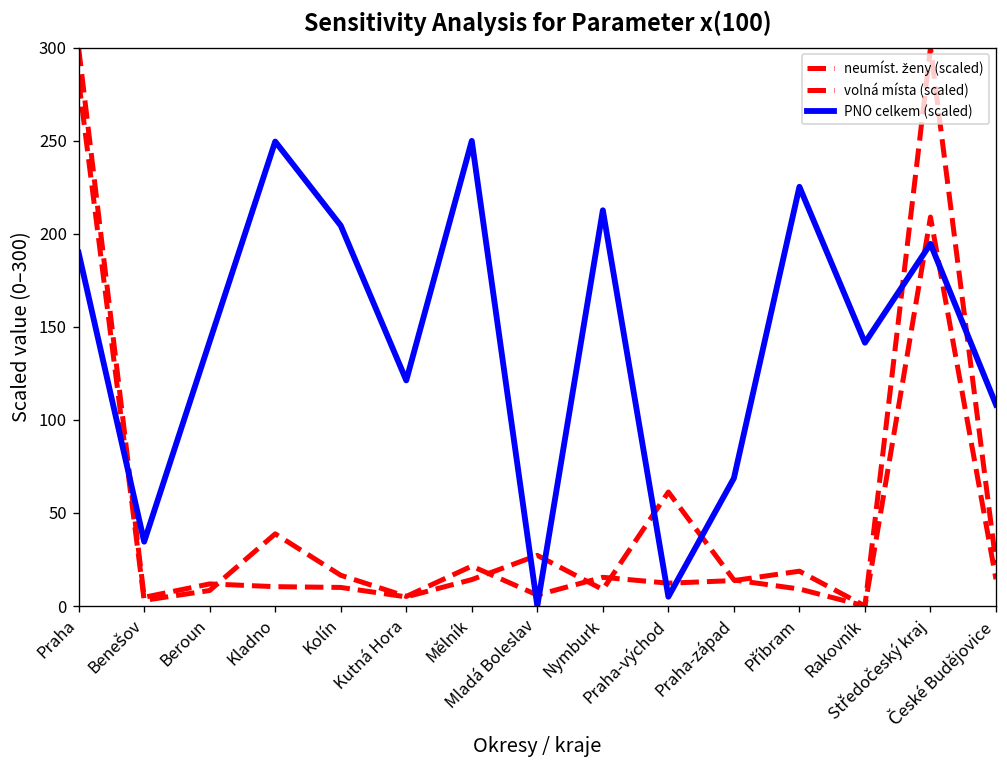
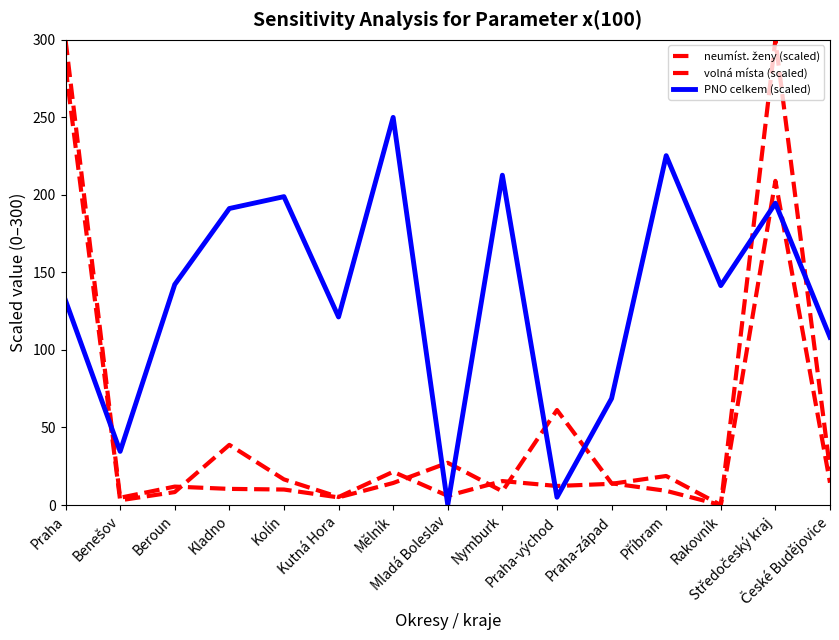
PNO celkem (scaled), Praha: 190 -> 132
PNO celkem (scaled), Kladno: 250 -> 191
PNO celkem (scaled), Kolín: 204 -> 199
